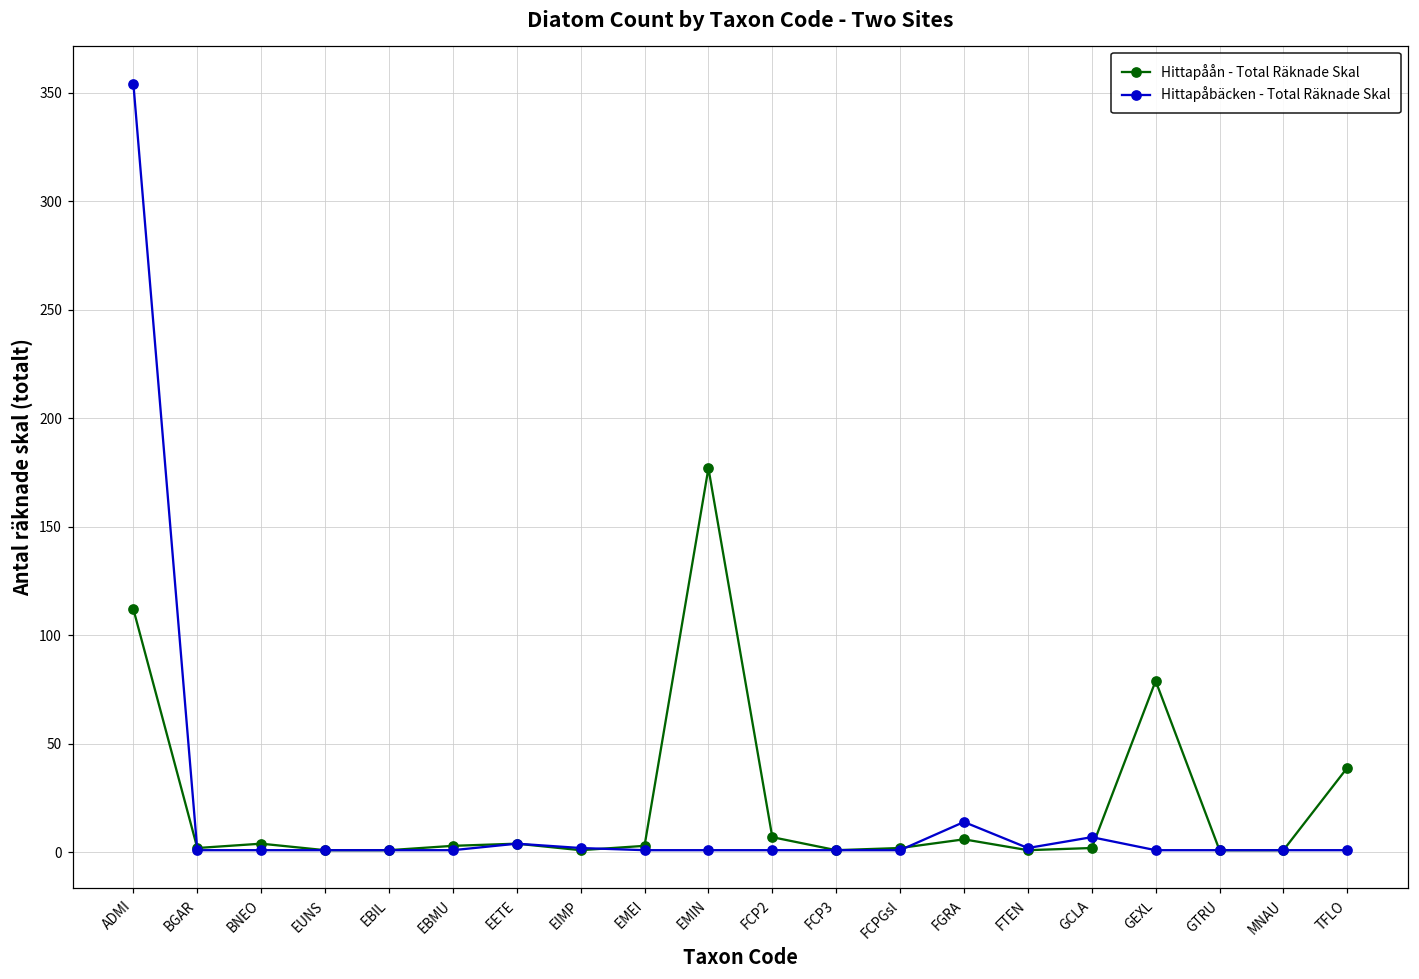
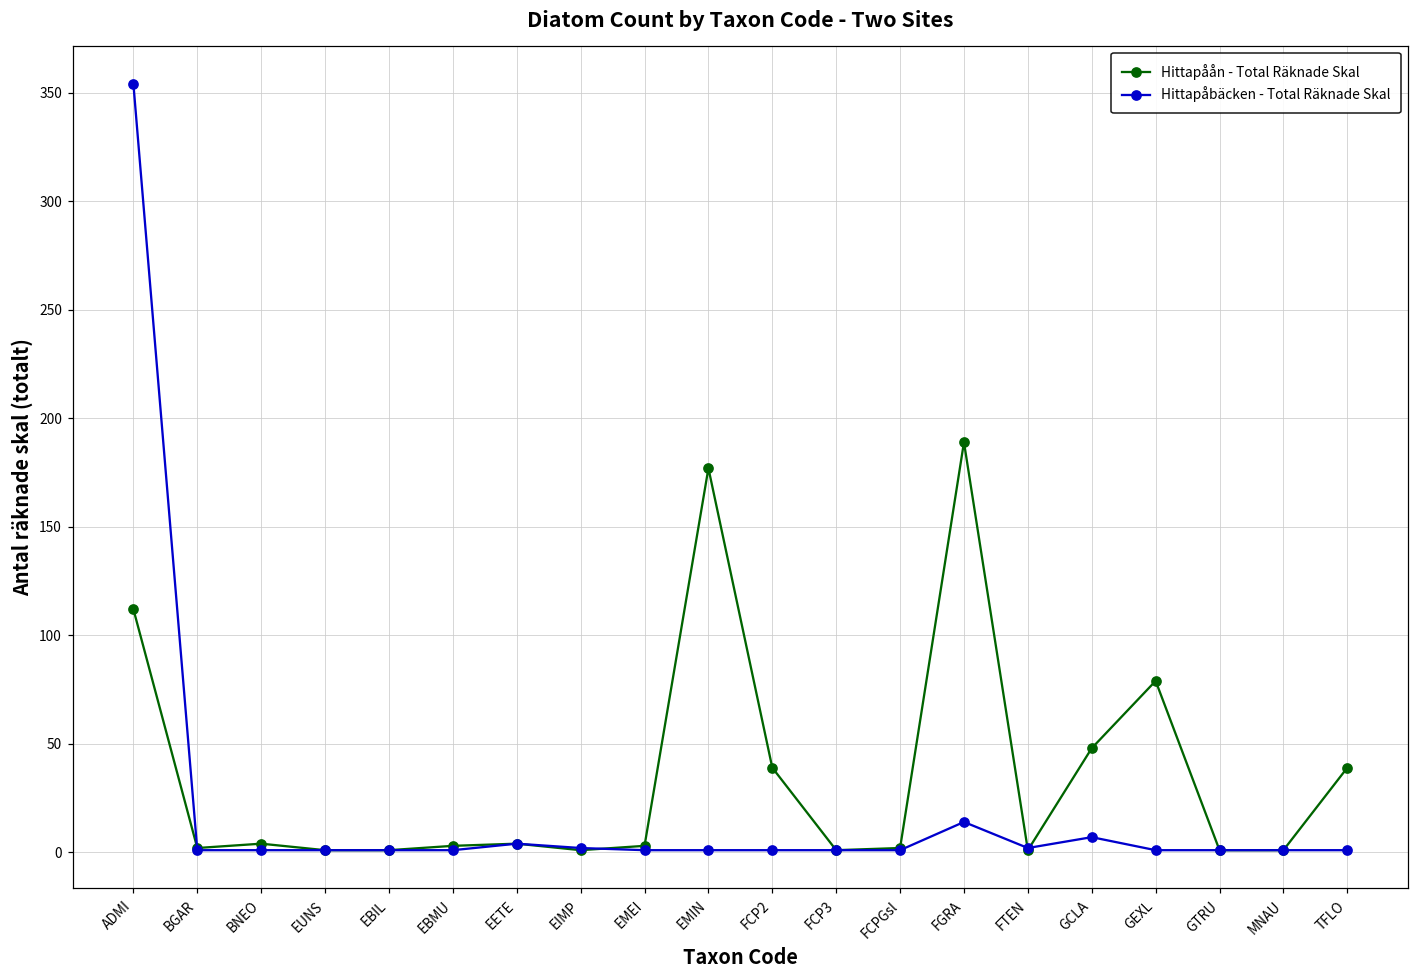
Hittapåån - Total Räknade Skal, FCP2: 7 -> 39
Hittapåån - Total Räknade Skal, FGRA: 6 -> 189
Hittapåån - Total Räknade Skal, GCLA: 2 -> 48
